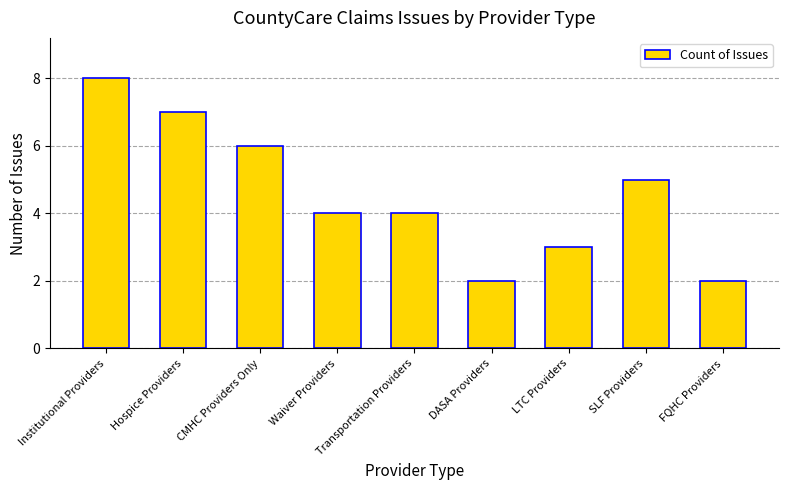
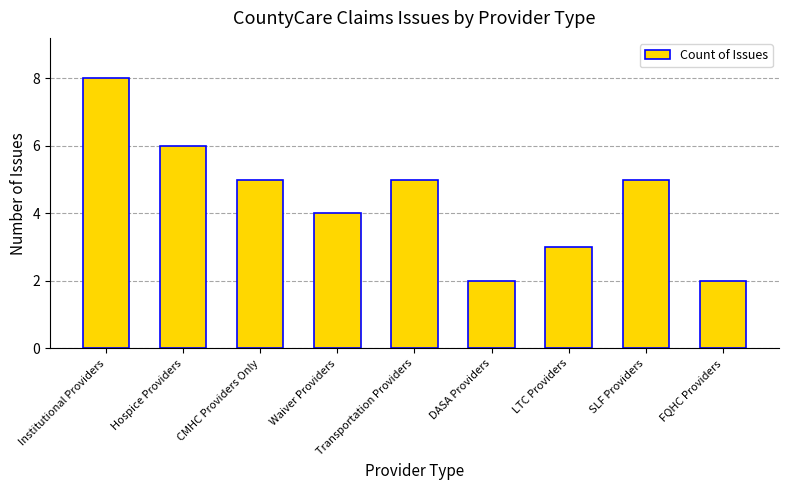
Hospice Providers: 7 -> 6
CMHC Providers Only: 6 -> 5
Transportation Providers: 4 -> 5
